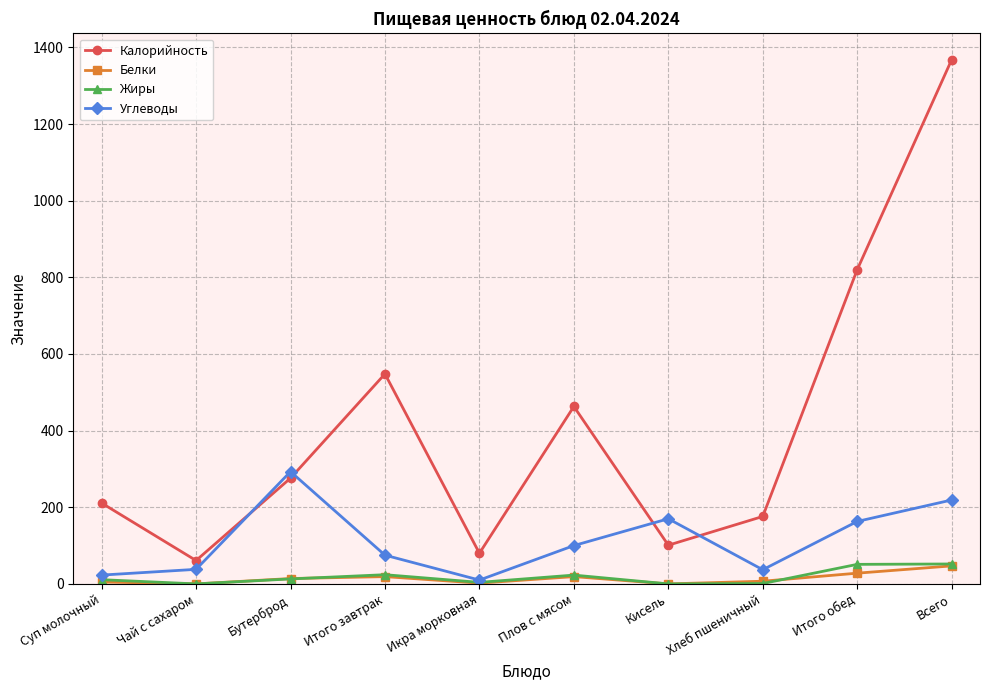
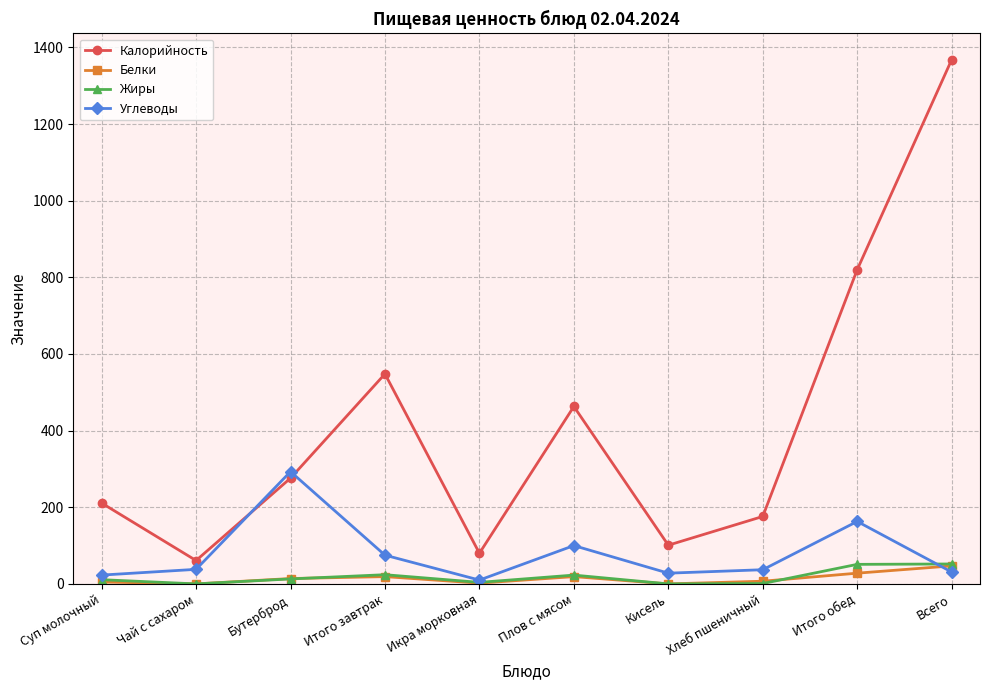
Углеводы, Кисель: 170 -> 30
Углеводы, Всего: 220 -> 30
